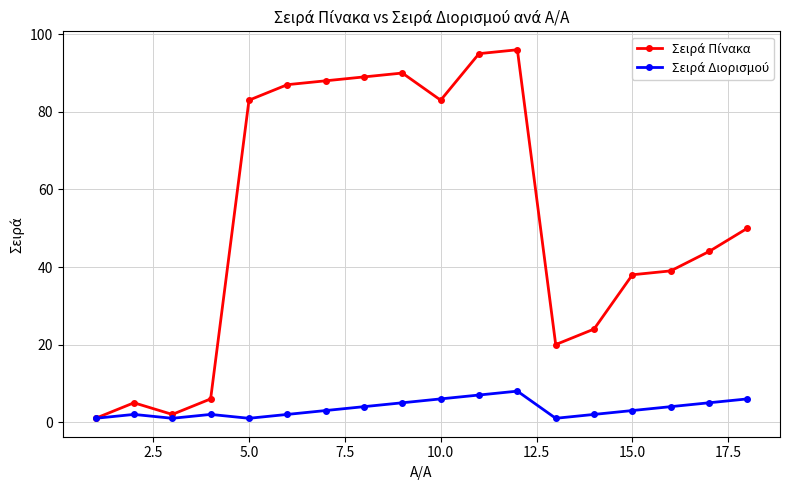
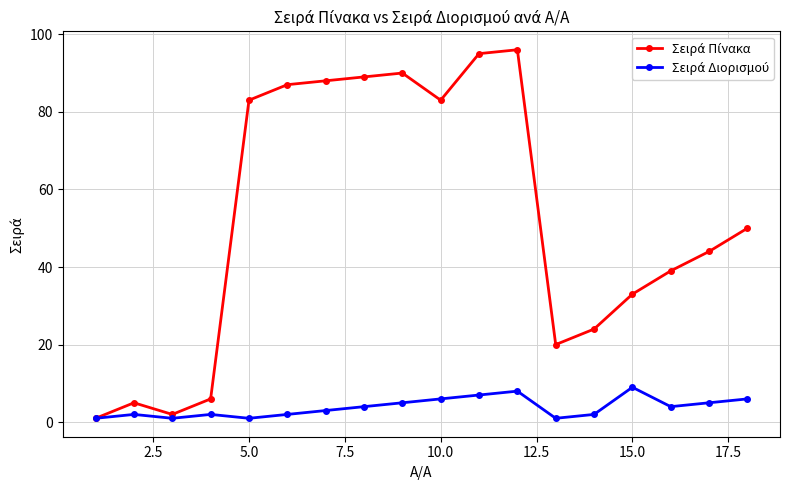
Σειρά Πίνακα, 15.0: 38 -> 33
Σειρά Διορισμού, 15.0: 3 -> 9
